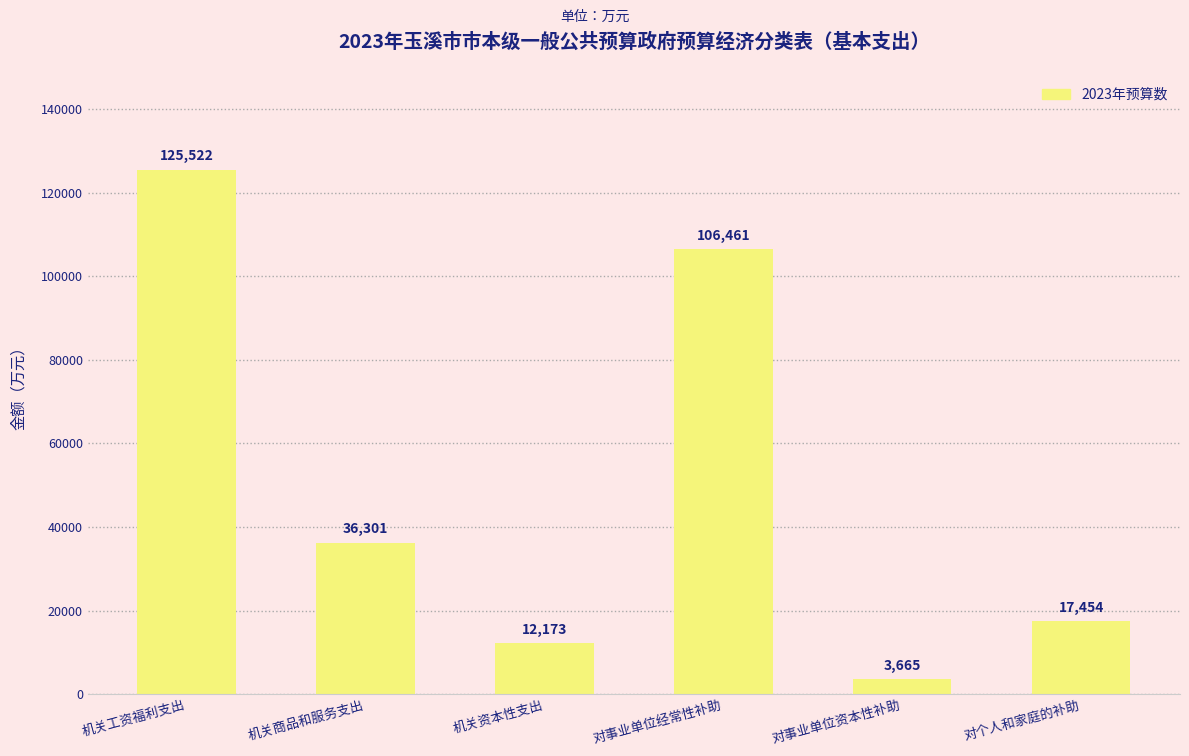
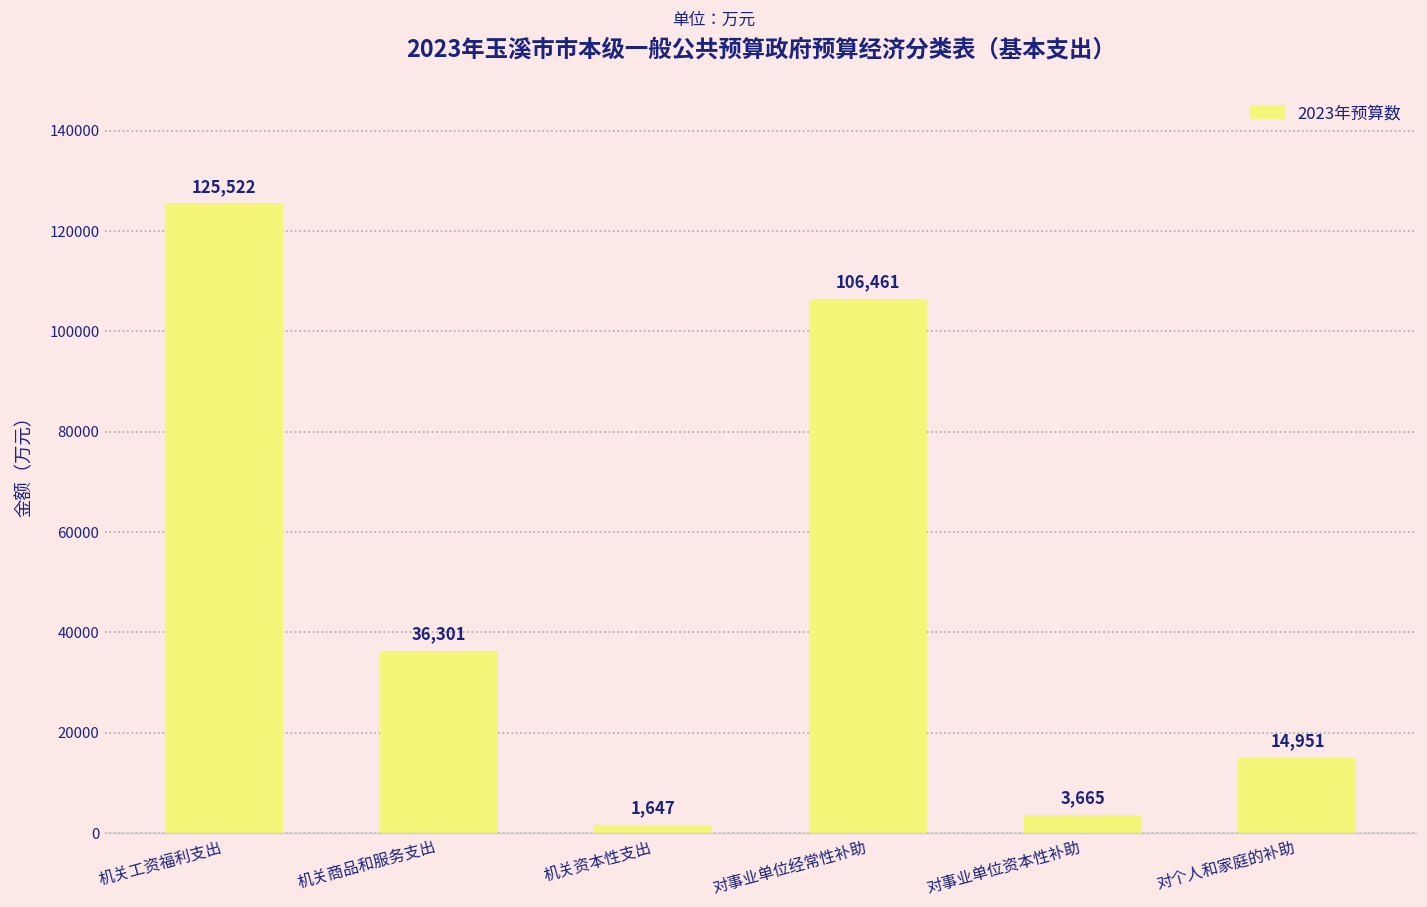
机关资本性支出: 12,173 -> 1,647
对个人和家庭的补助: 17,454 -> 14,951
